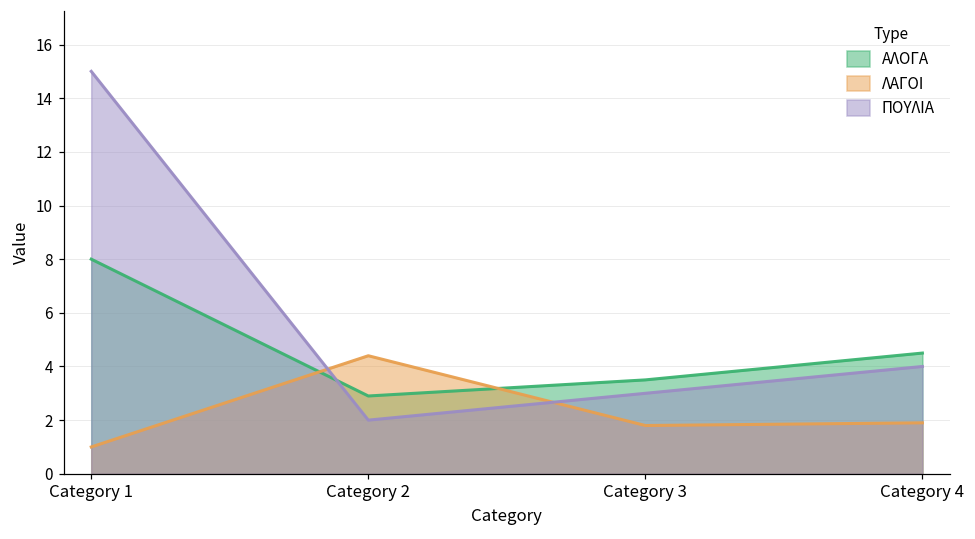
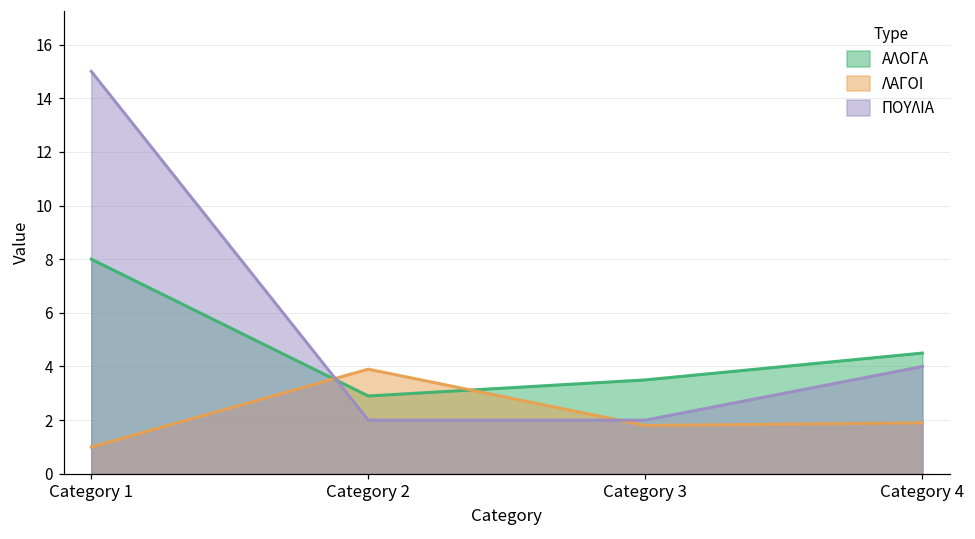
ΛΑΓΟΙ, Category 2: 4.4 -> 3.9
ΠΟΥΛΙΑ, Category 3: 3 -> 2
